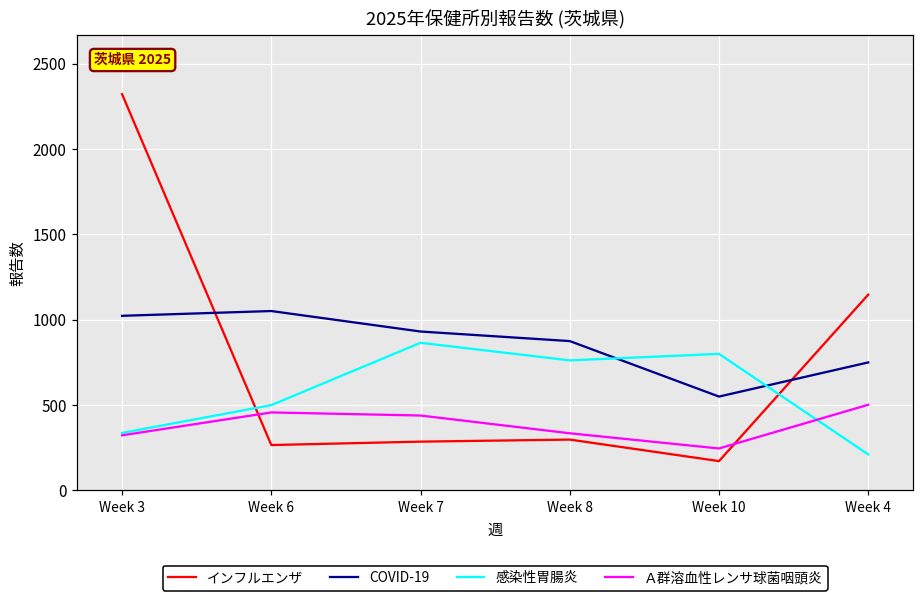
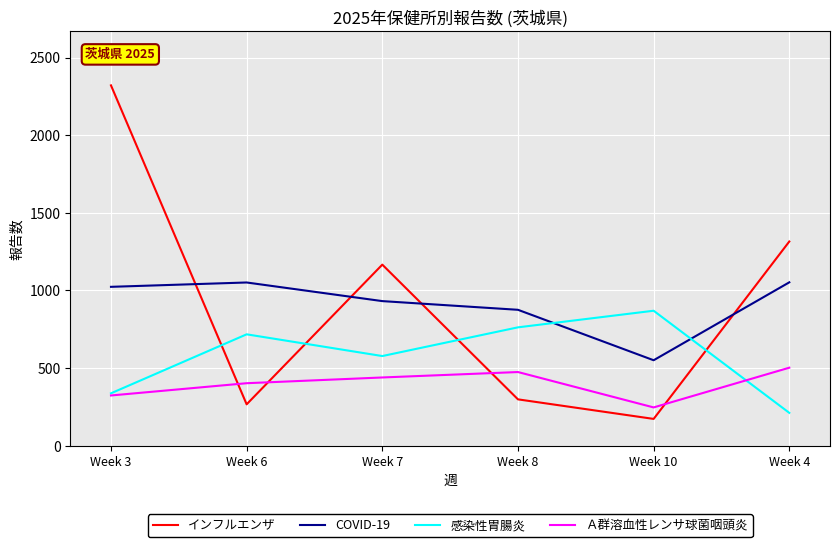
感染性胃腸炎, Week 6: 500 -> 720
Ａ群溶血性レンサ球菌咽頭炎, Week 6: 460 -> 400
インフルエンザ, Week 7: 290 -> 1170
感染性胃腸炎, Week 7: 870 -> 580
Ａ群溶血性レンサ球菌咽頭炎, Week 8: 340 -> 470
感染性胃腸炎, Week 10: 800 -> 870
インフルエンザ, Week 4: 1150 -> 1320
COVID-19, Week 4: 750 -> 1050
